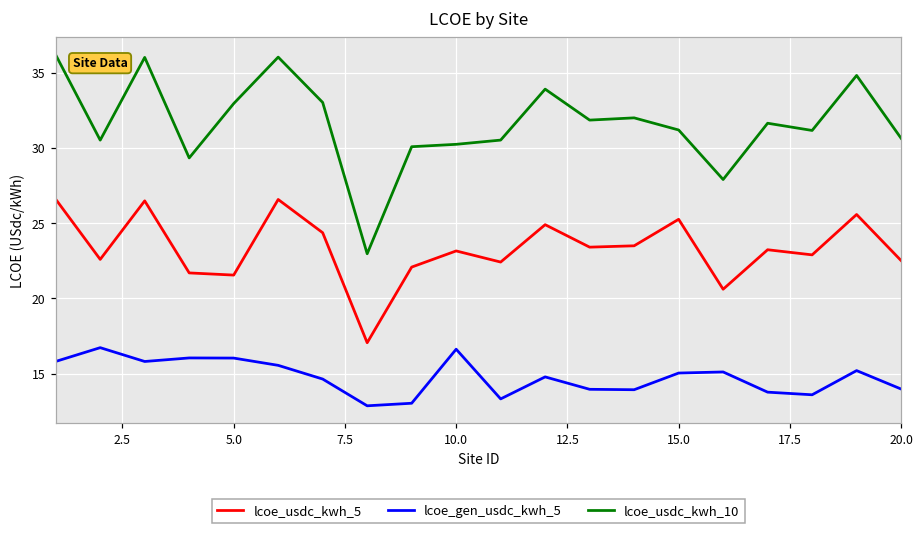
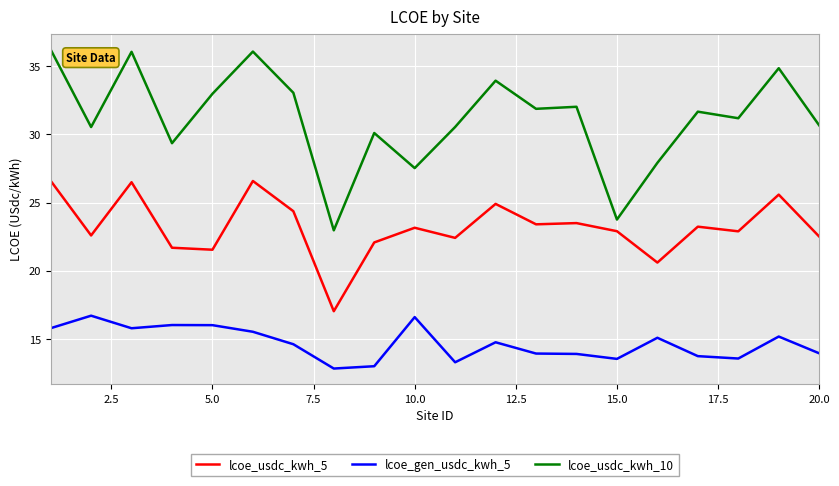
lcoe_usdc_kwh_10, 10.0: 30.3 -> 27.5
lcoe_usdc_kwh_5, 15.0: 25.3 -> 22.9
lcoe_gen_usdc_kwh_5, 15.0: 15.0 -> 13.6
lcoe_usdc_kwh_10, 15.0: 31.2 -> 23.8
